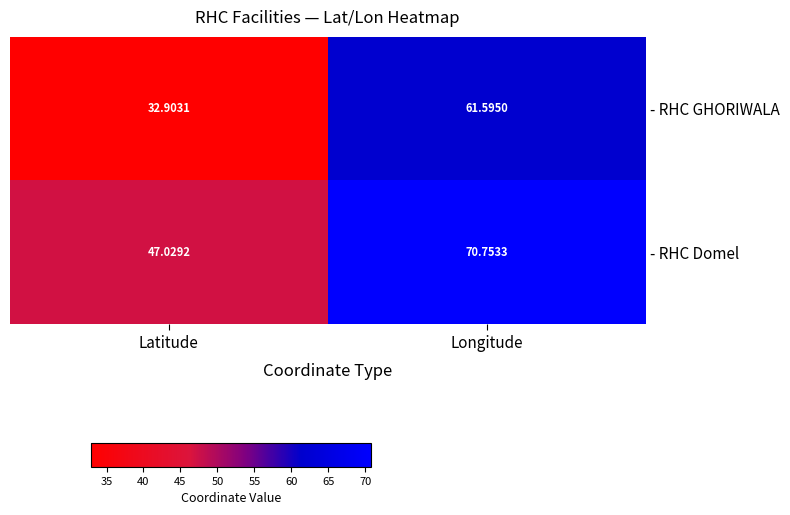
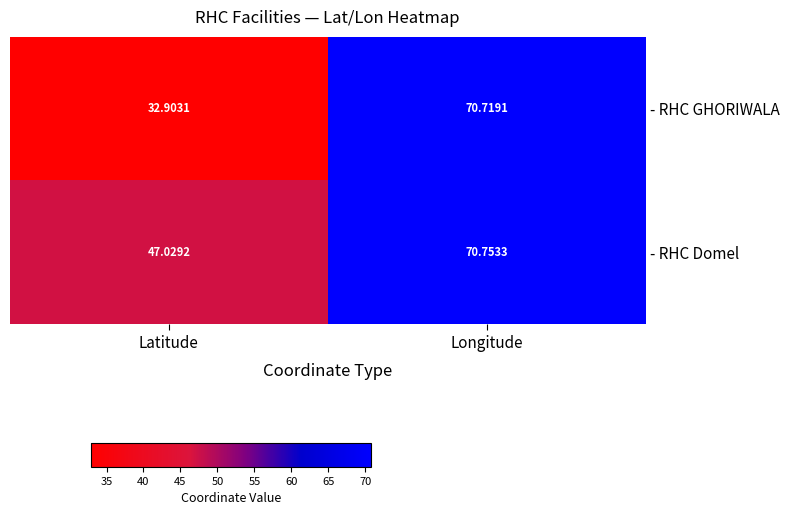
- RHC GHORIWALA, Longitude: 61.5950 -> 70.7191
